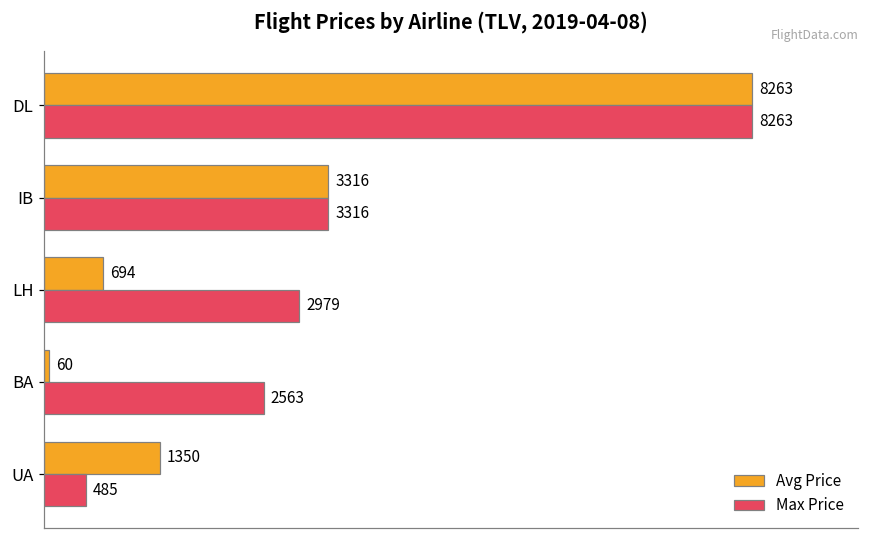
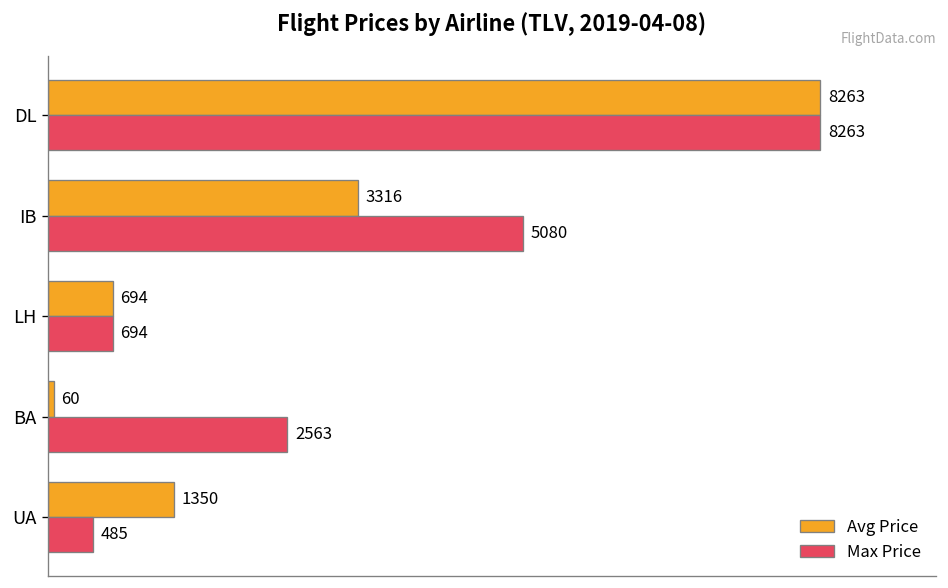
Max Price, IB: 3316 -> 5080
Max Price, LH: 2979 -> 694
